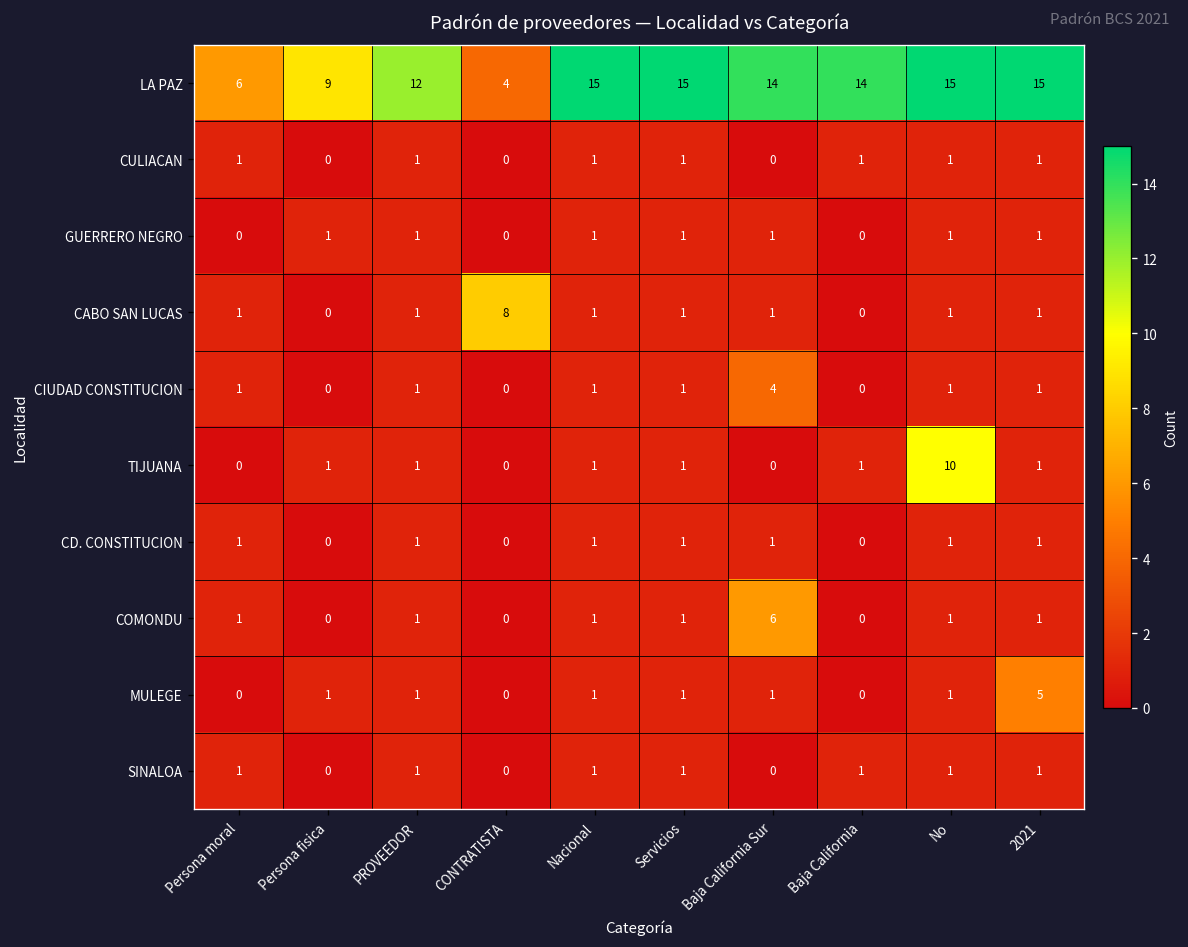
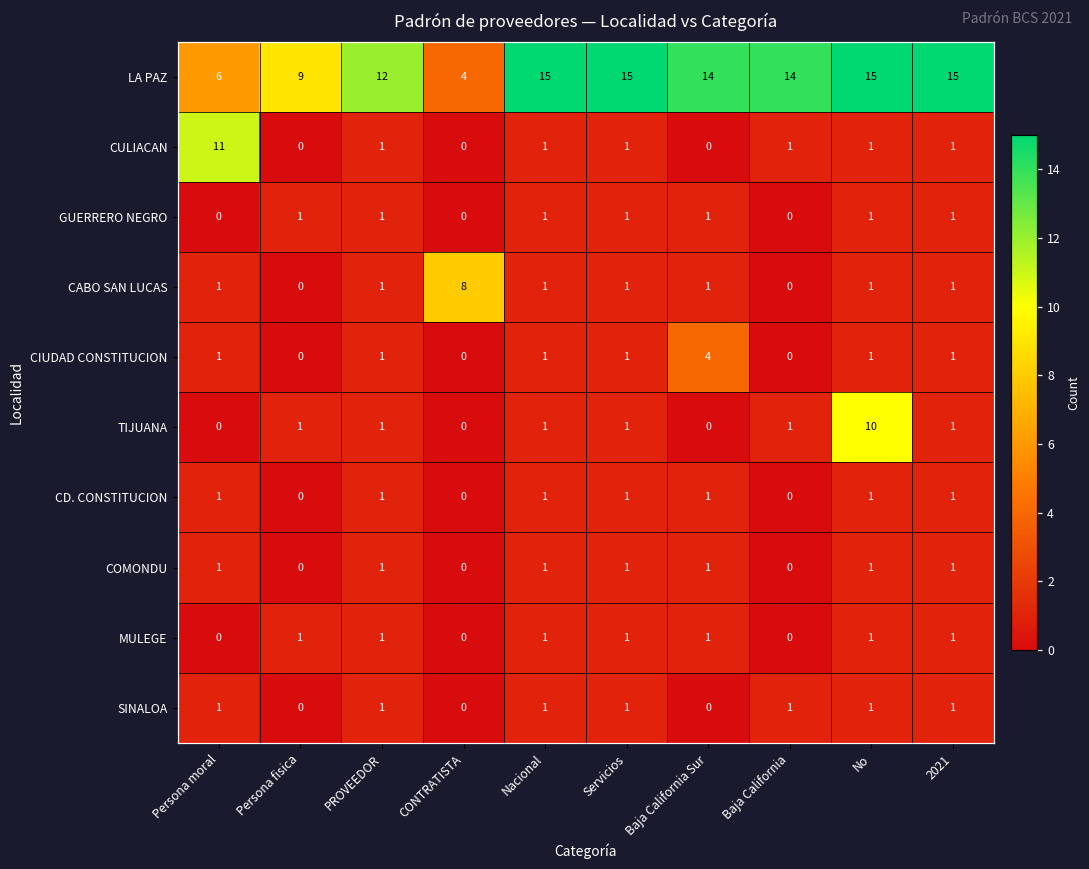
CULIACAN, Persona moral: 1 -> 11
COMONDU, Baja California Sur: 6 -> 1
MULEGE, 2021: 5 -> 1
